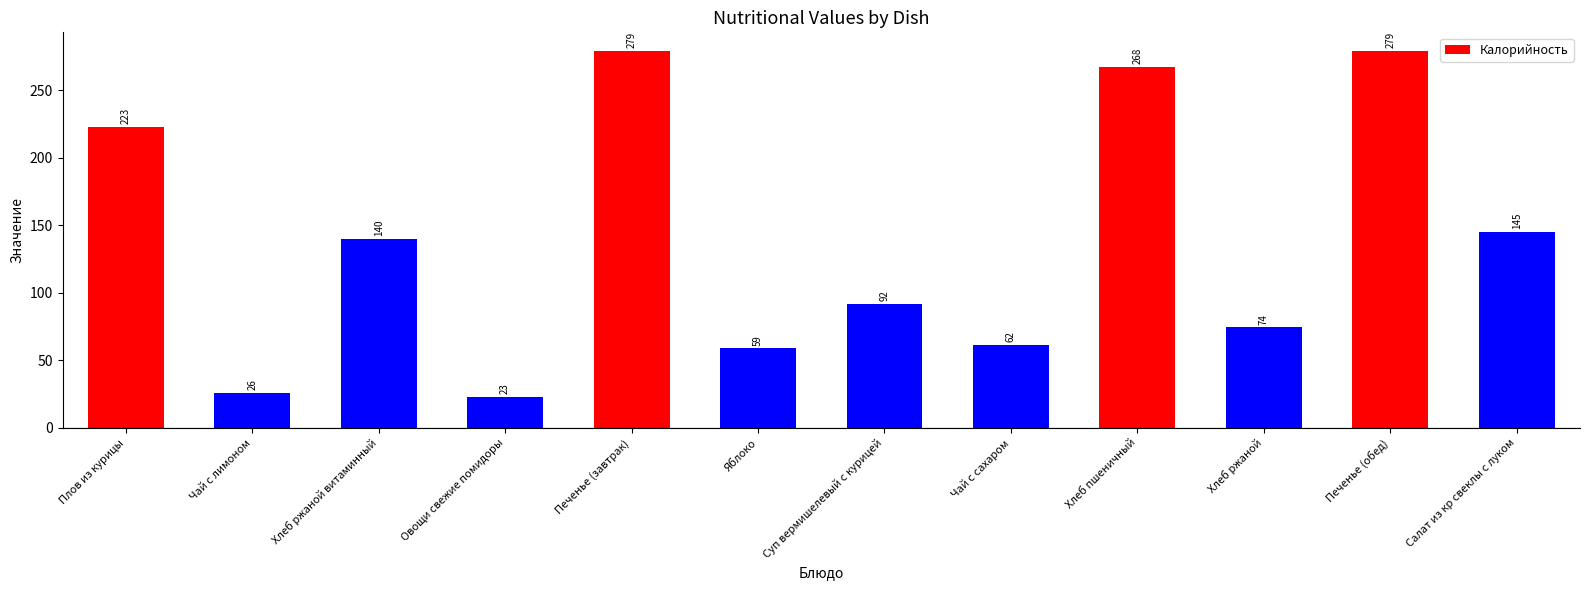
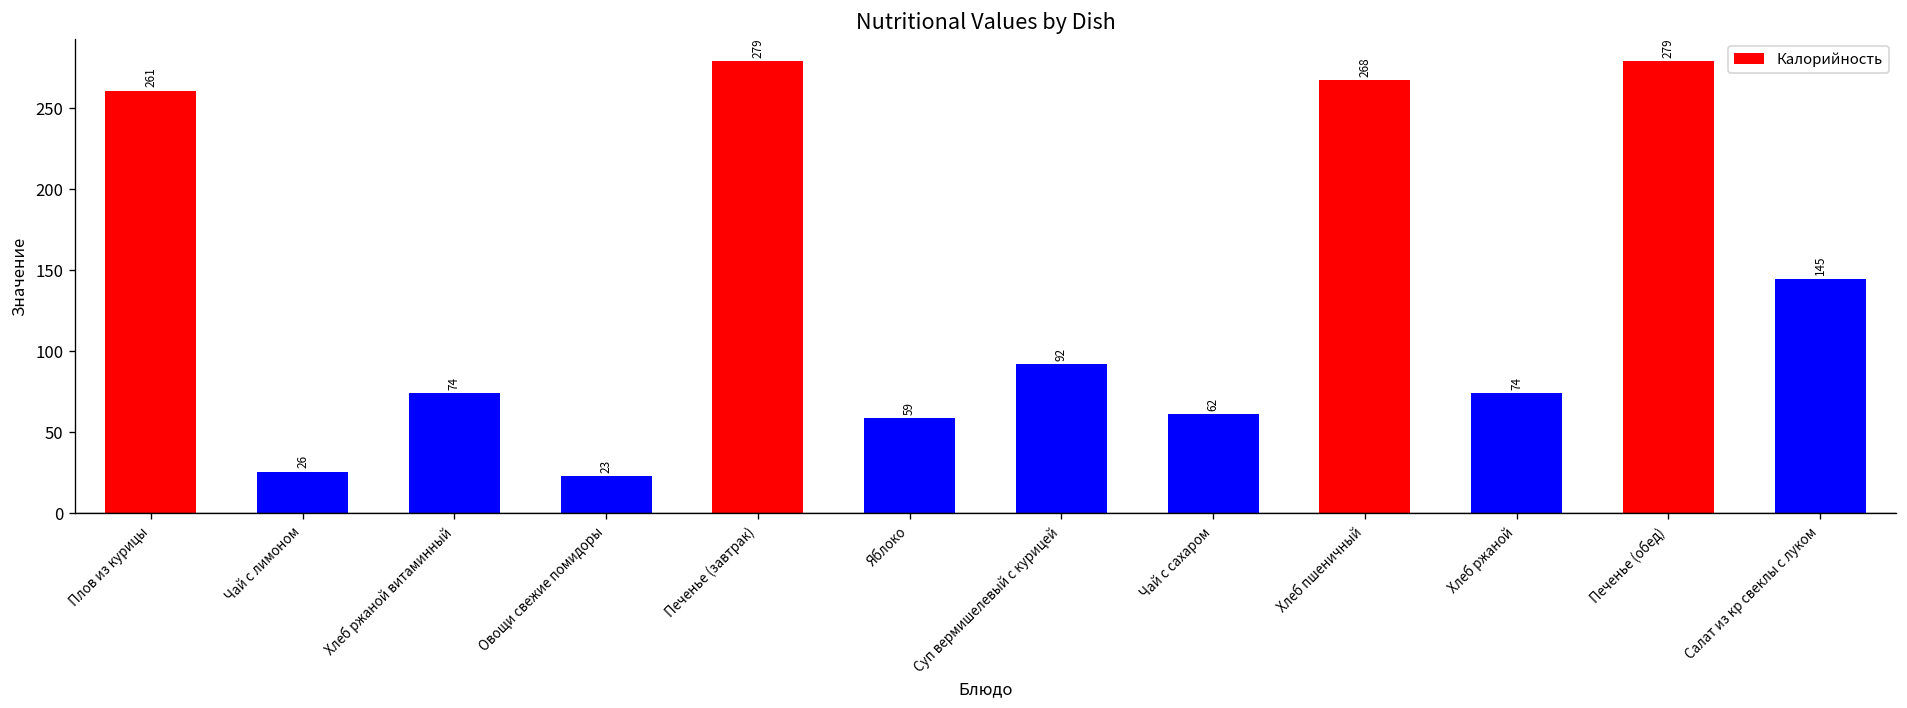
Плов из курицы: 223 -> 261
Хлеб ржаной витаминный: 140 -> 74
